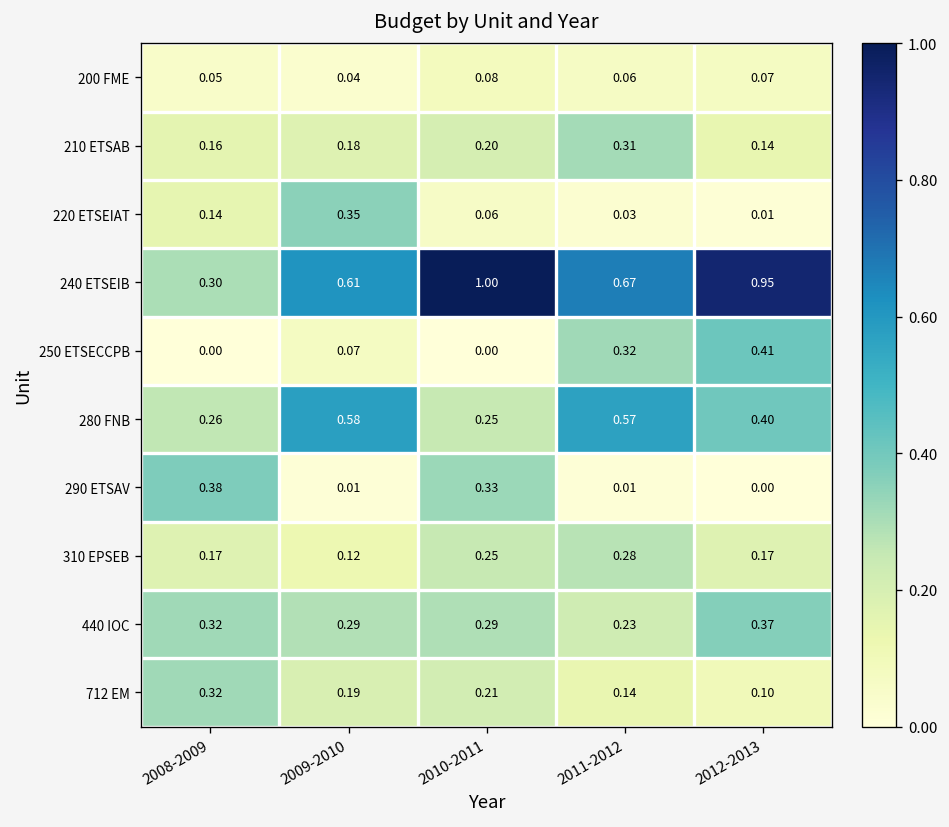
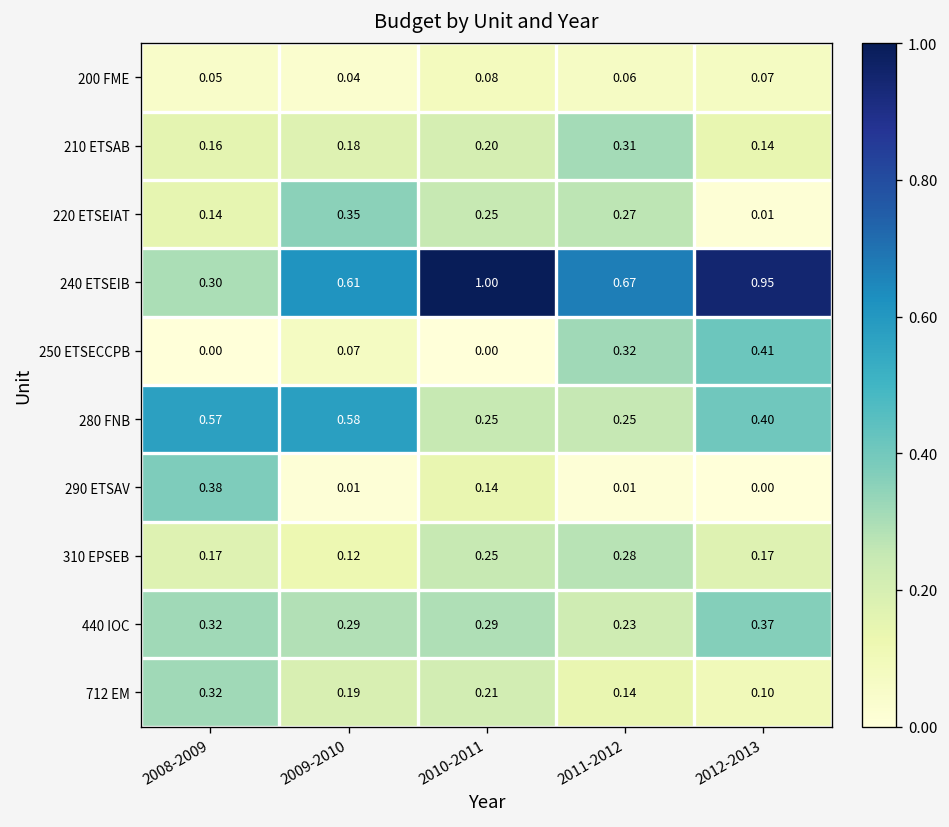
220 ETSEIAT, 2010-2011: 0.06 -> 0.25
220 ETSEIAT, 2011-2012: 0.03 -> 0.27
280 FNB, 2008-2009: 0.26 -> 0.57
280 FNB, 2011-2012: 0.57 -> 0.25
290 ETSAV, 2010-2011: 0.33 -> 0.14
